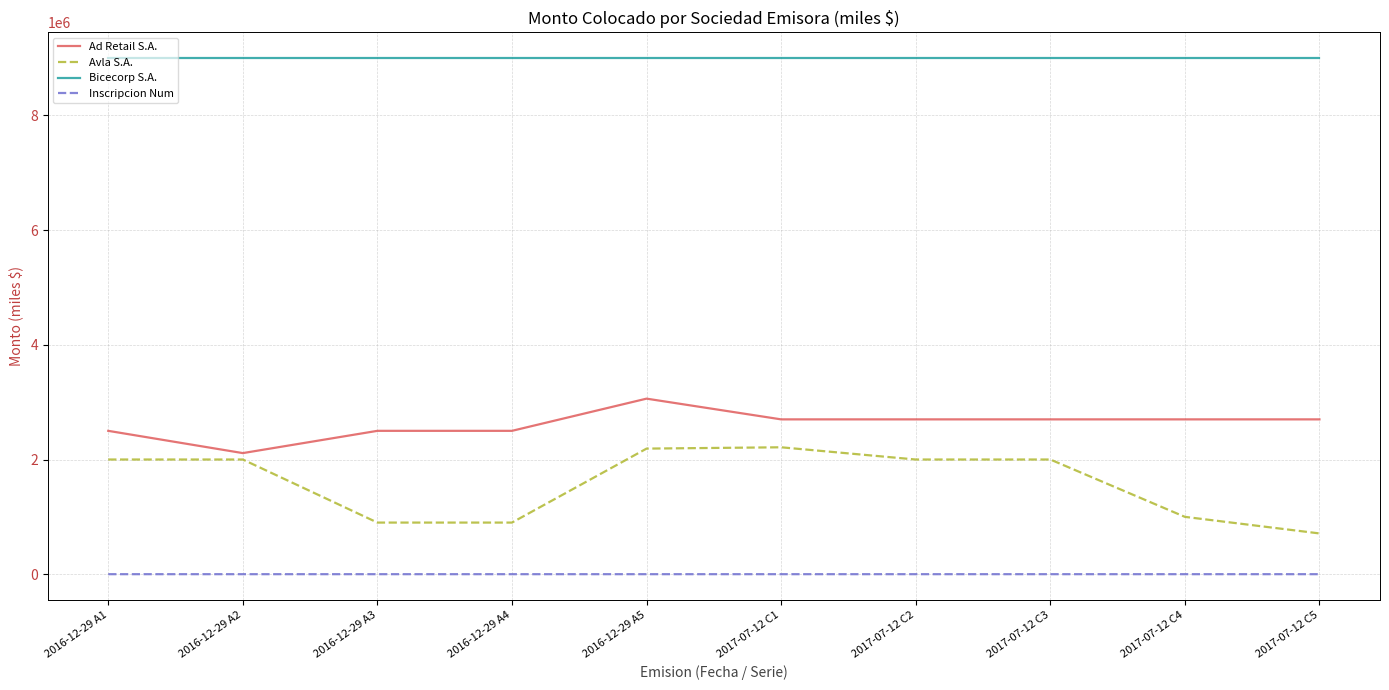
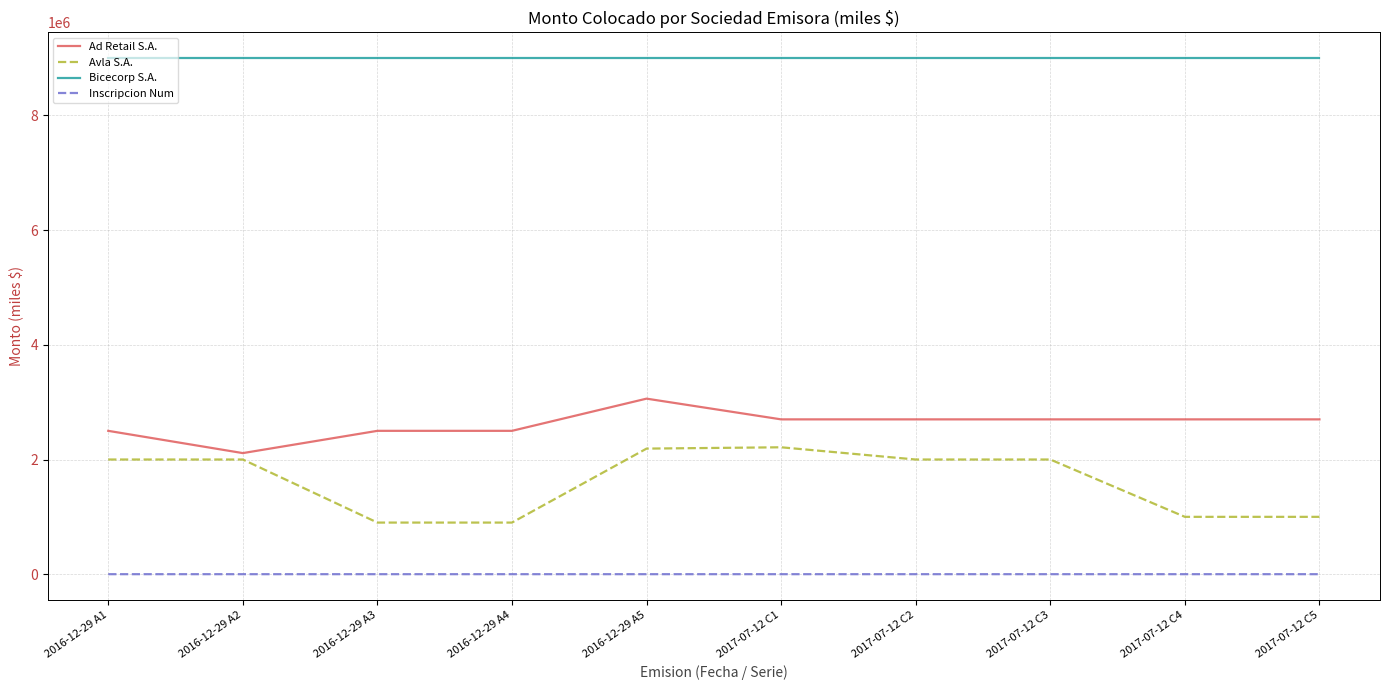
Avla S.A., 2017-07-12 C5: 700000 -> 1000000
